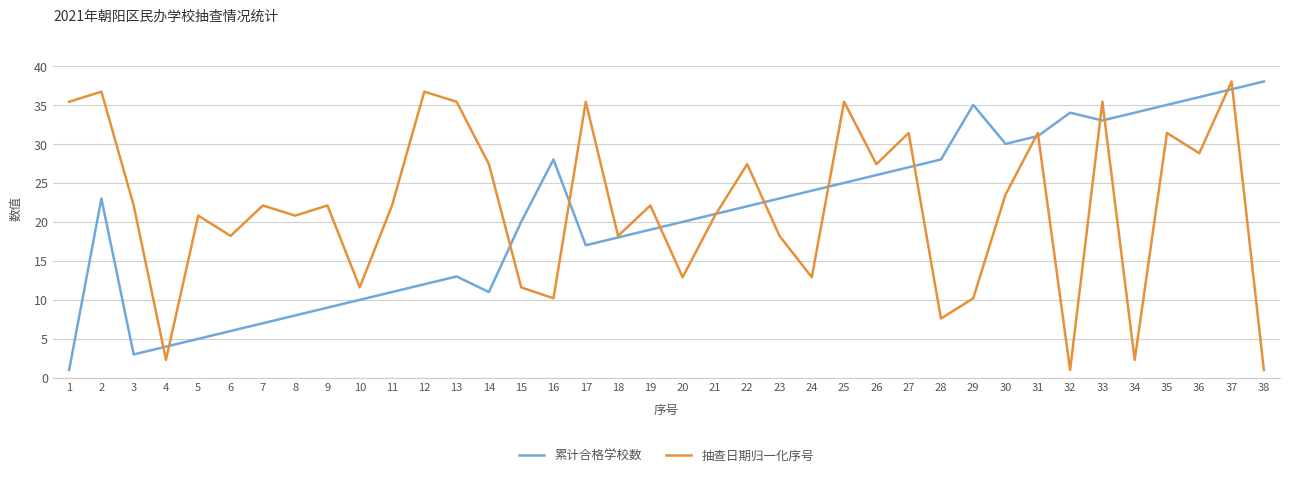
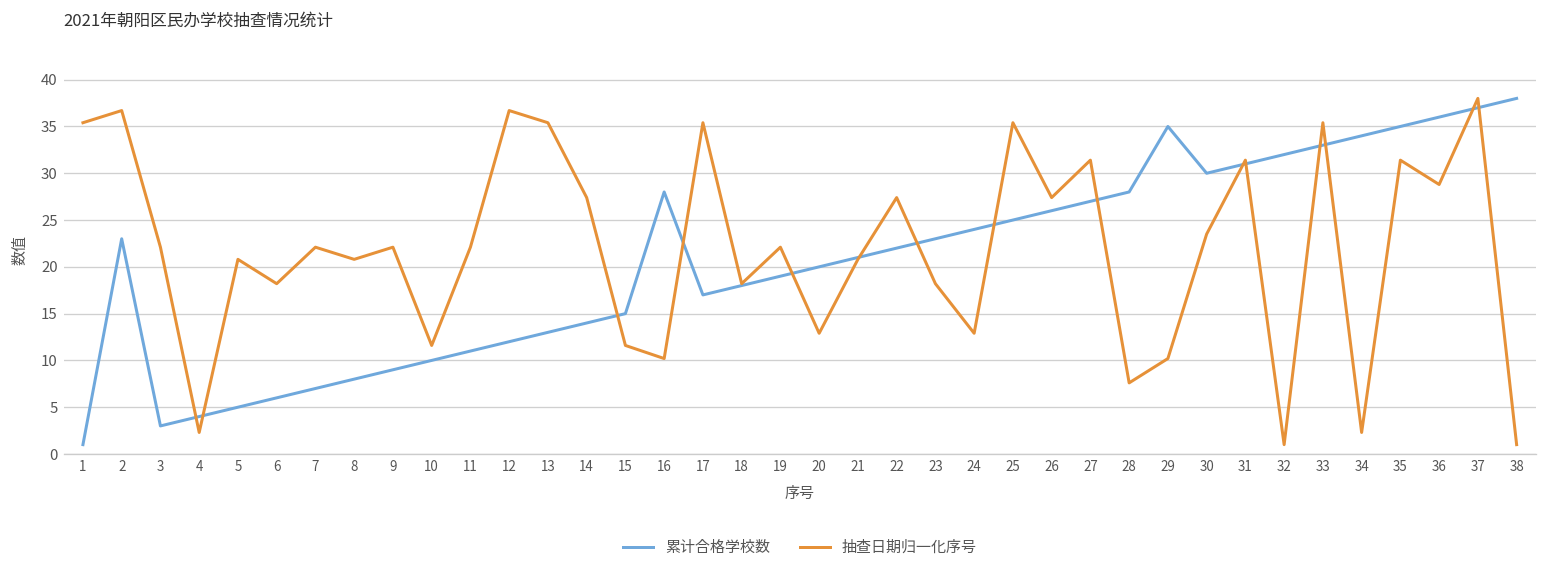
累计合格学校数, 14: 11 -> 14
累计合格学校数, 15: 20 -> 15
累计合格学校数, 32: 34 -> 32
